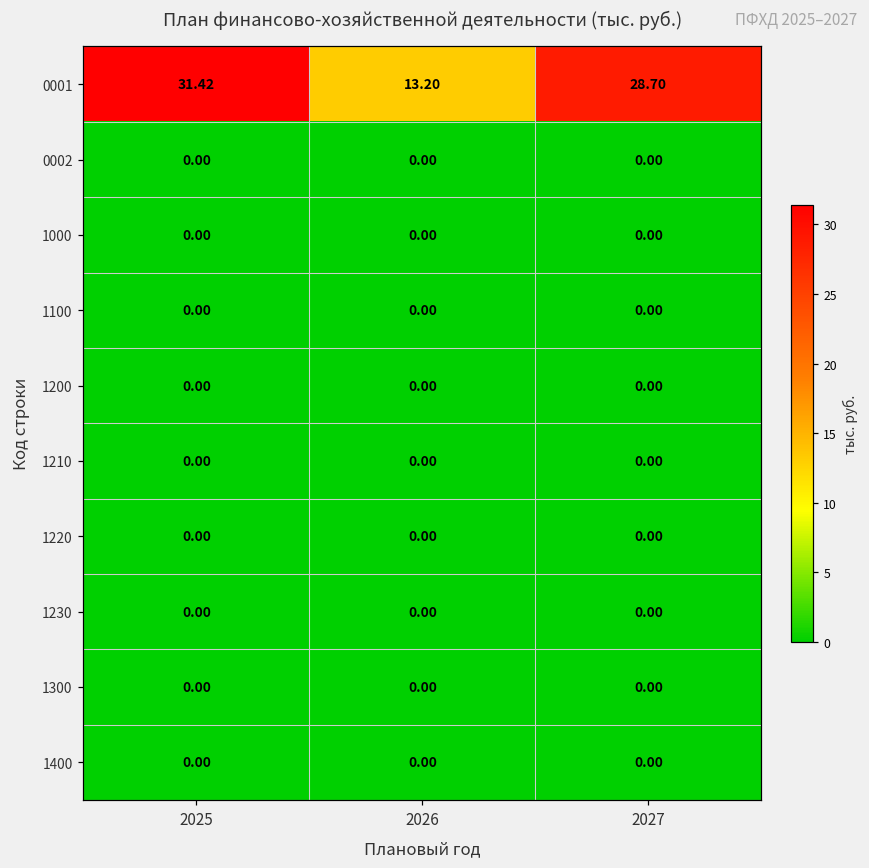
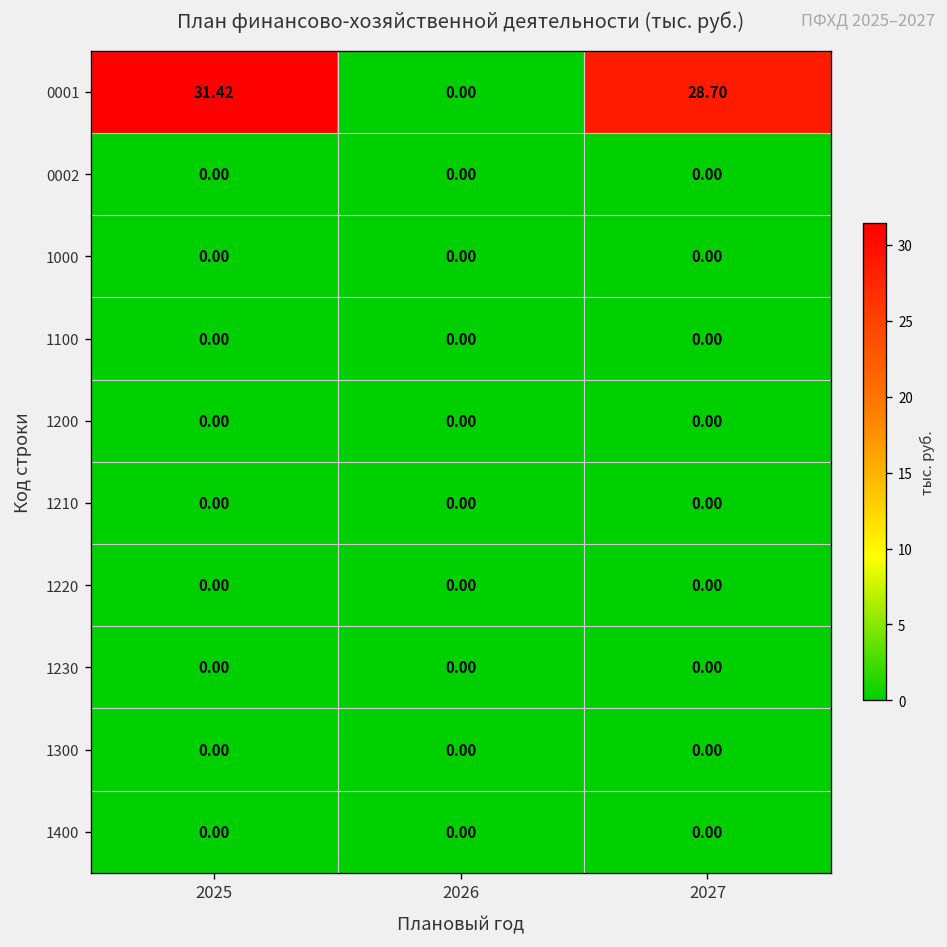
0001, 2026: 13.20 -> 0.00
